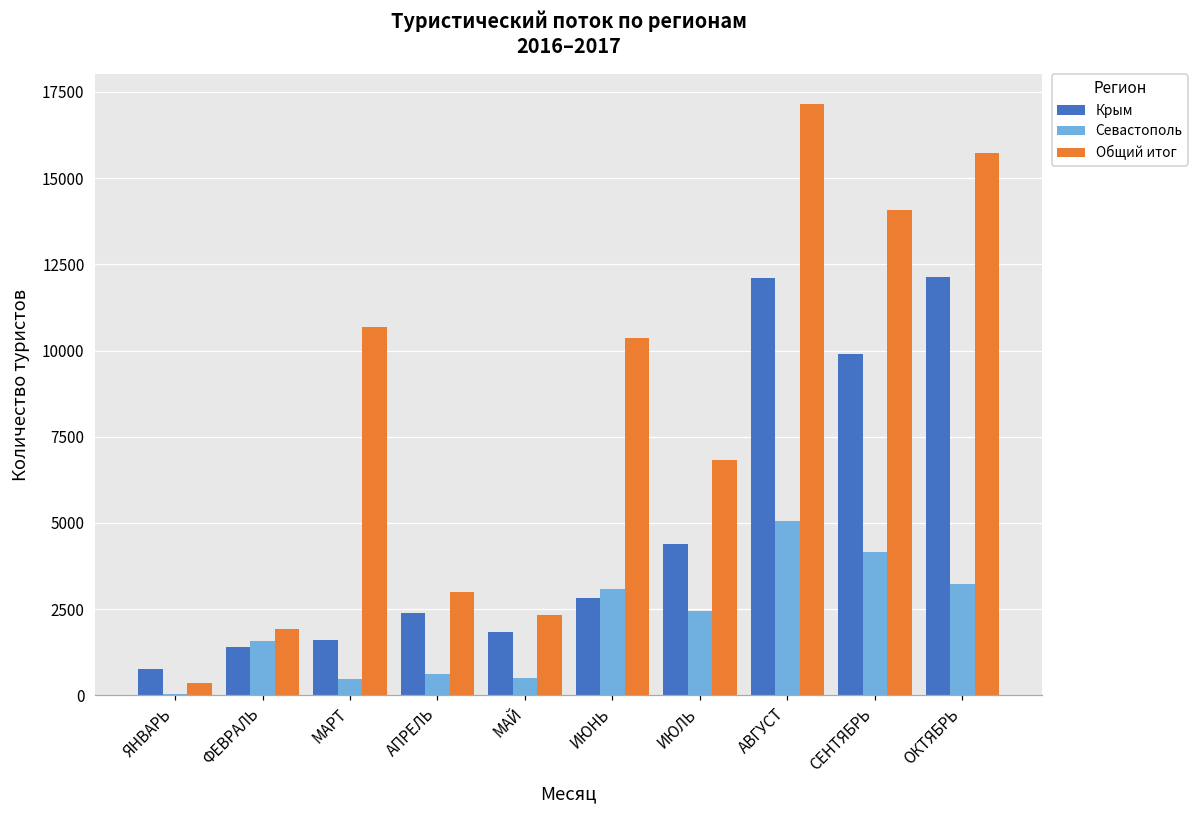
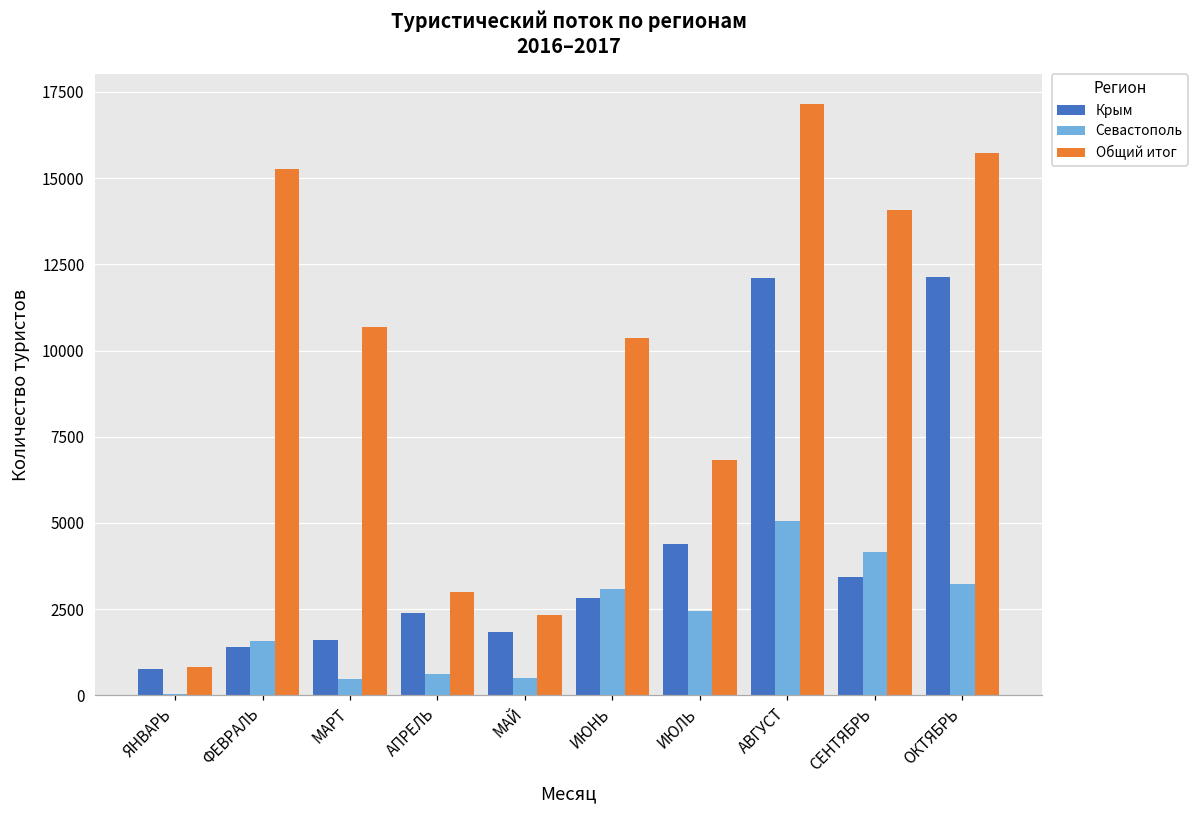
Общий итог, ЯНВАРЬ: 400 -> 800
Общий итог, ФЕВРАЛЬ: 1900 -> 15300
Крым, СЕНТЯБРЬ: 9900 -> 3400
